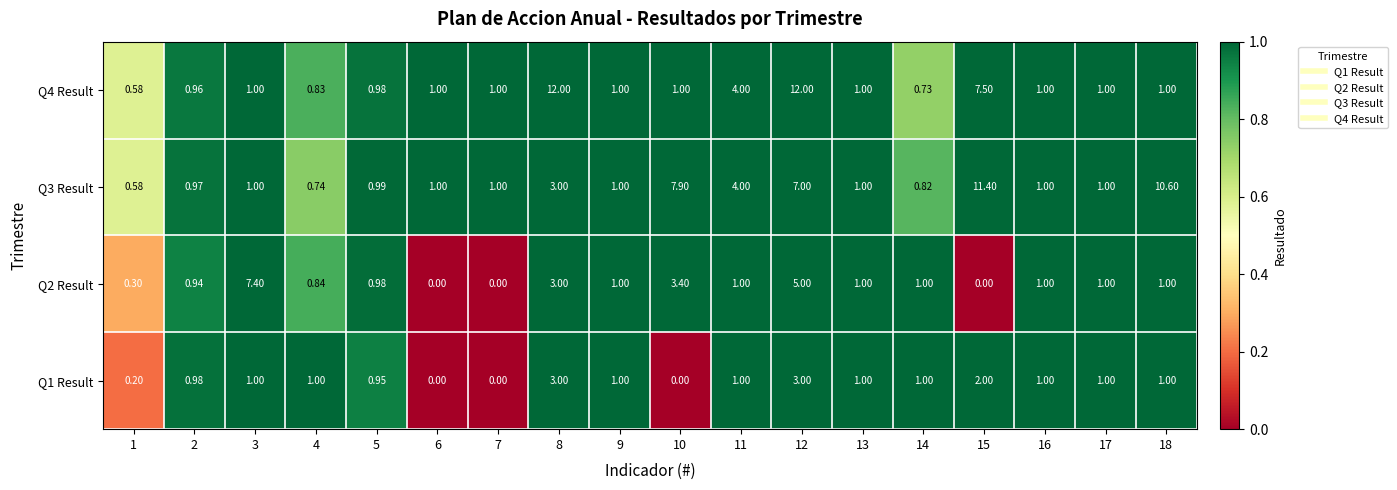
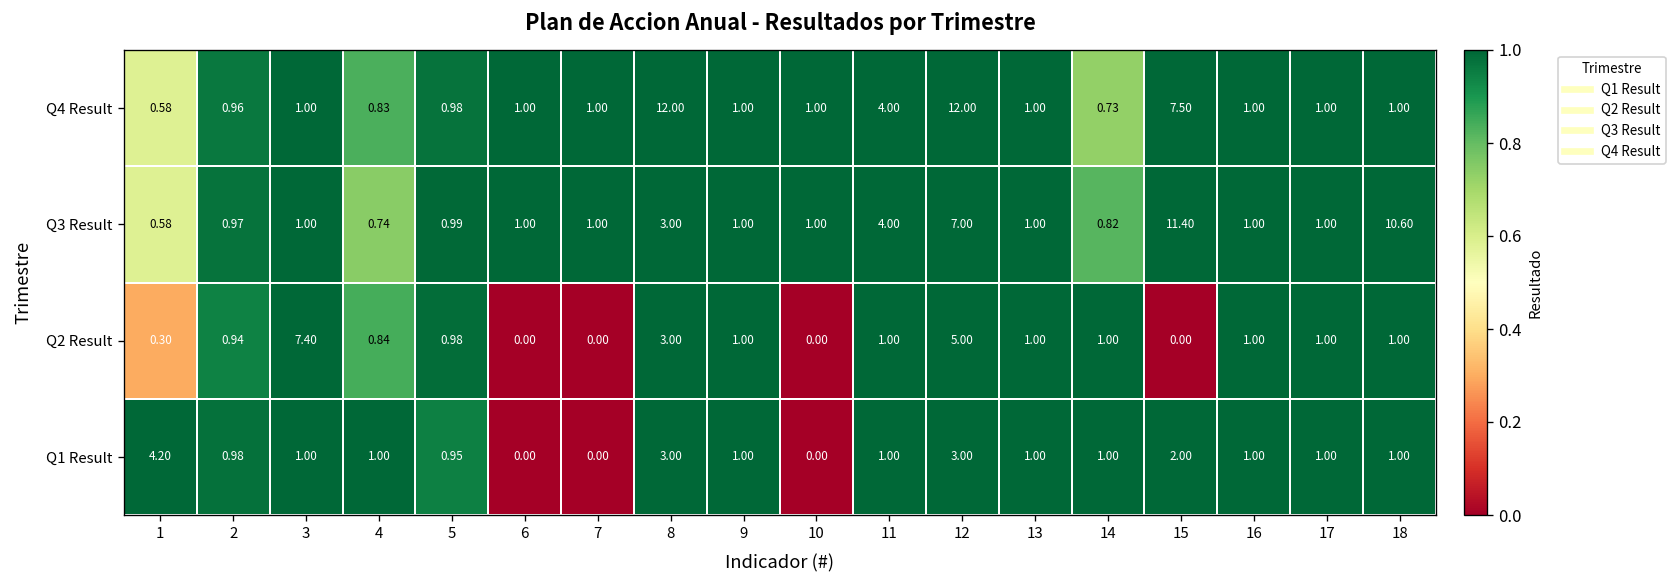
Q3 Result, 10: 7.90 -> 1.00
Q2 Result, 10: 3.40 -> 0.00
Q1 Result, 1: 0.20 -> 4.20
